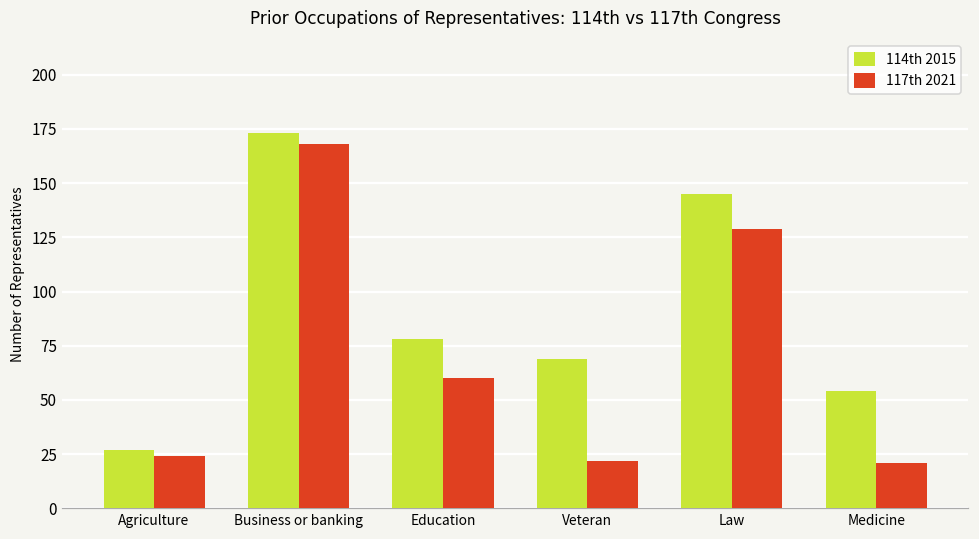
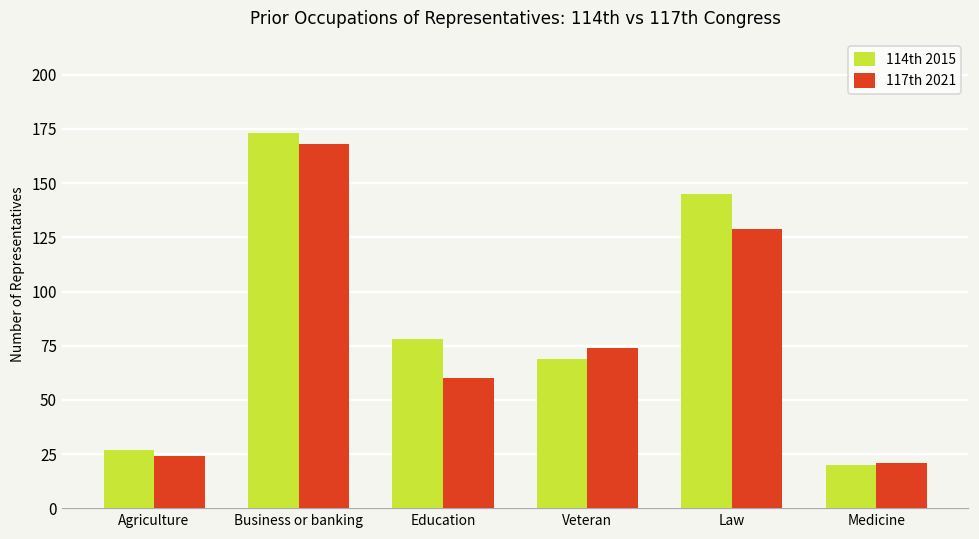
117th 2021, Veteran: 22 -> 74
114th 2015, Medicine: 54 -> 20
